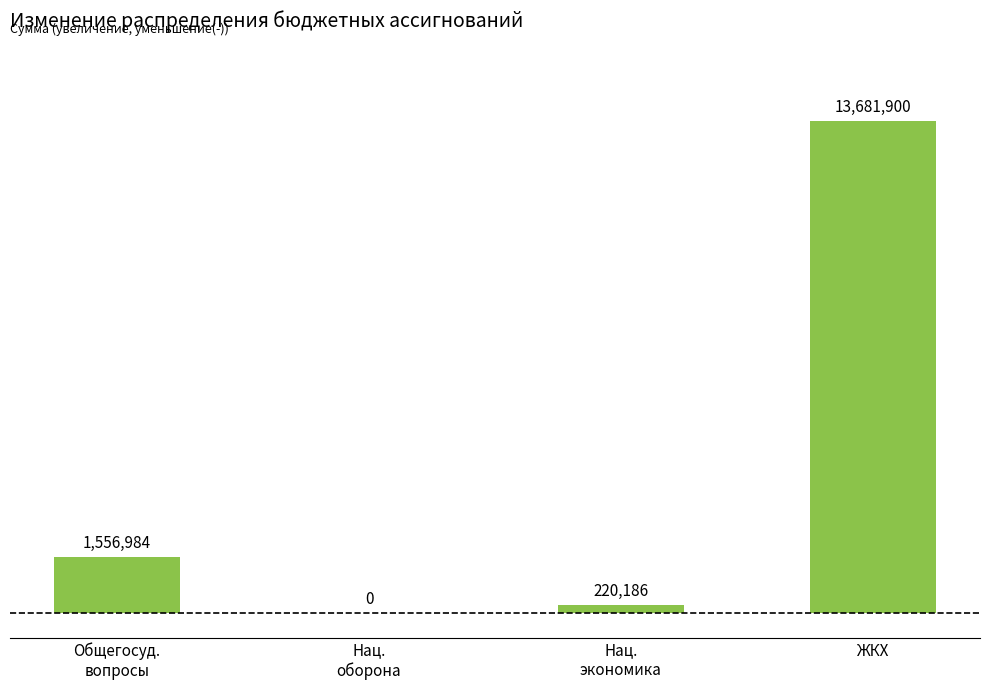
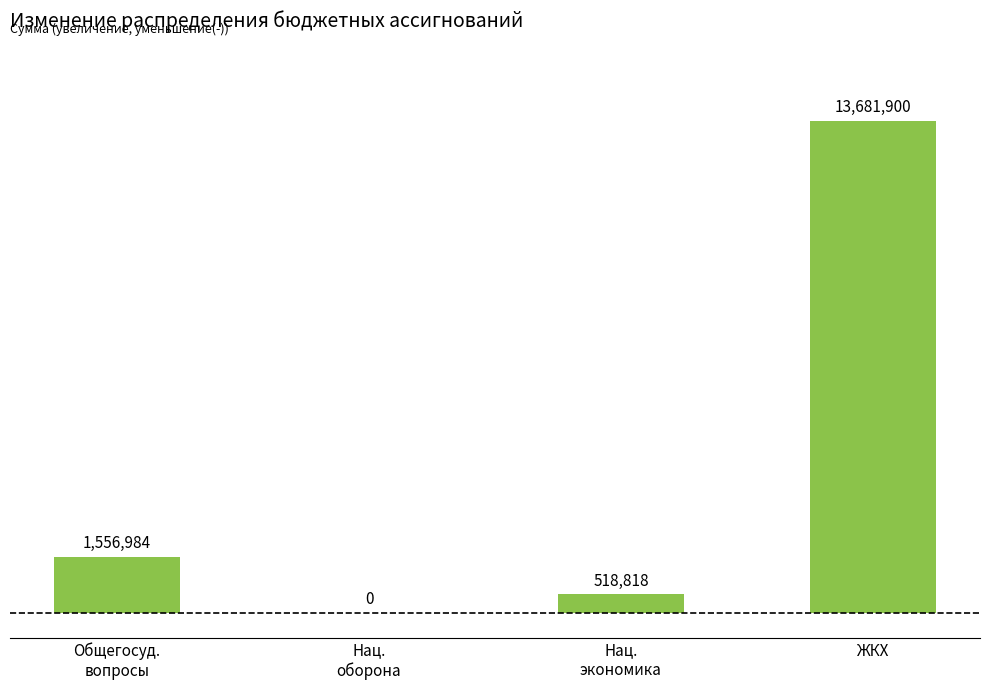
Нац. экономика: 220,186 -> 518,818
